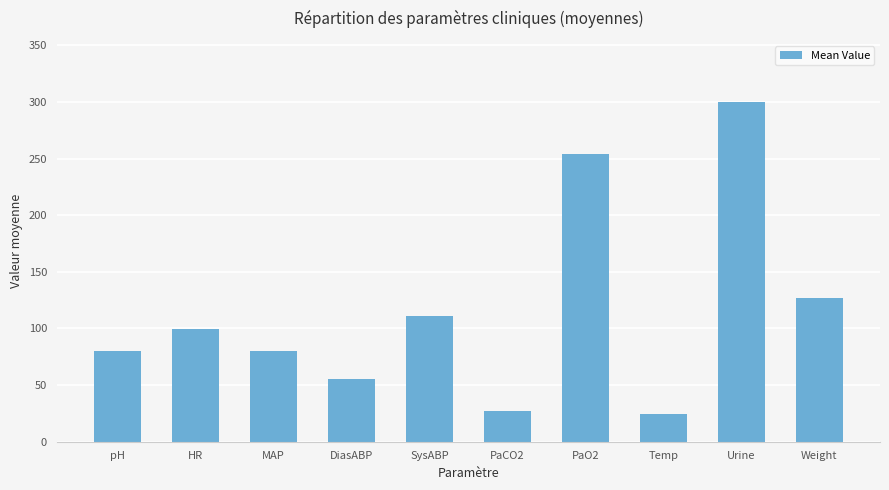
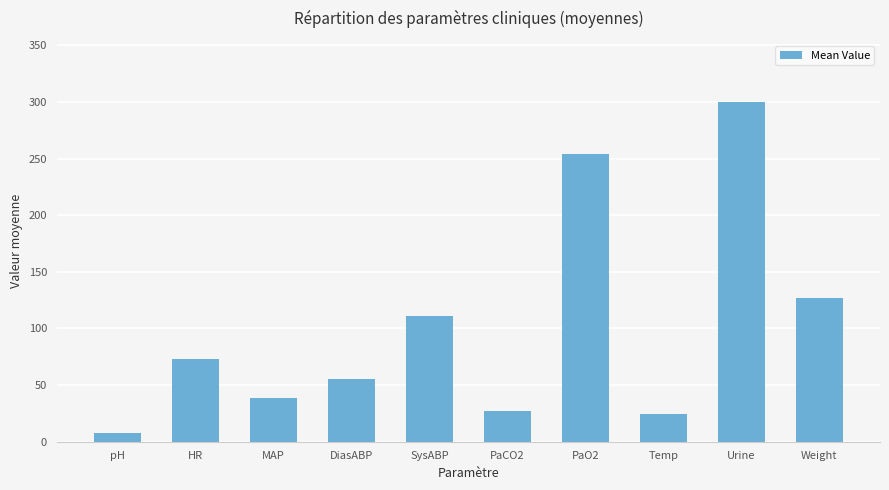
pH: 80 -> 7
HR: 100 -> 73
MAP: 80 -> 39
